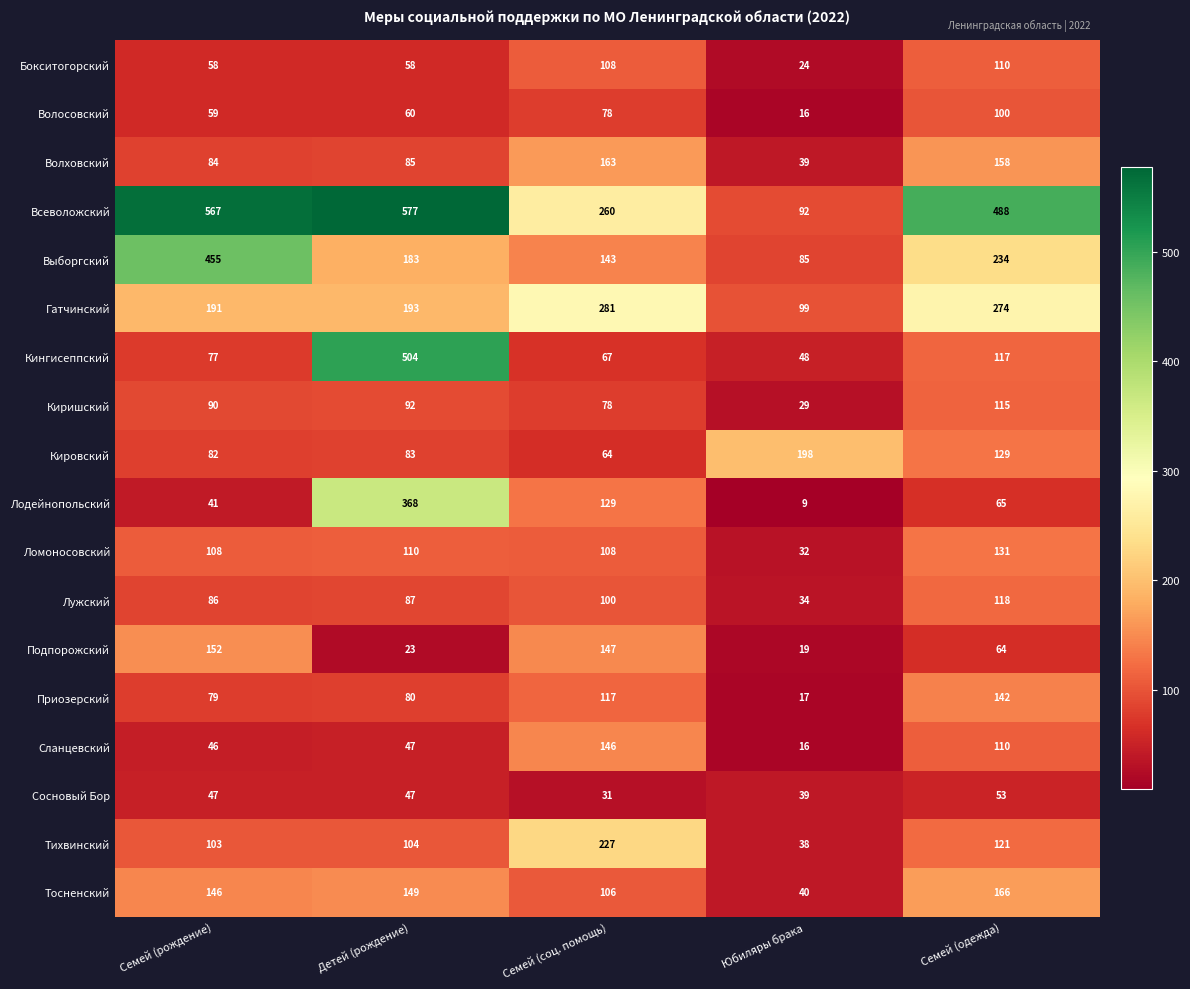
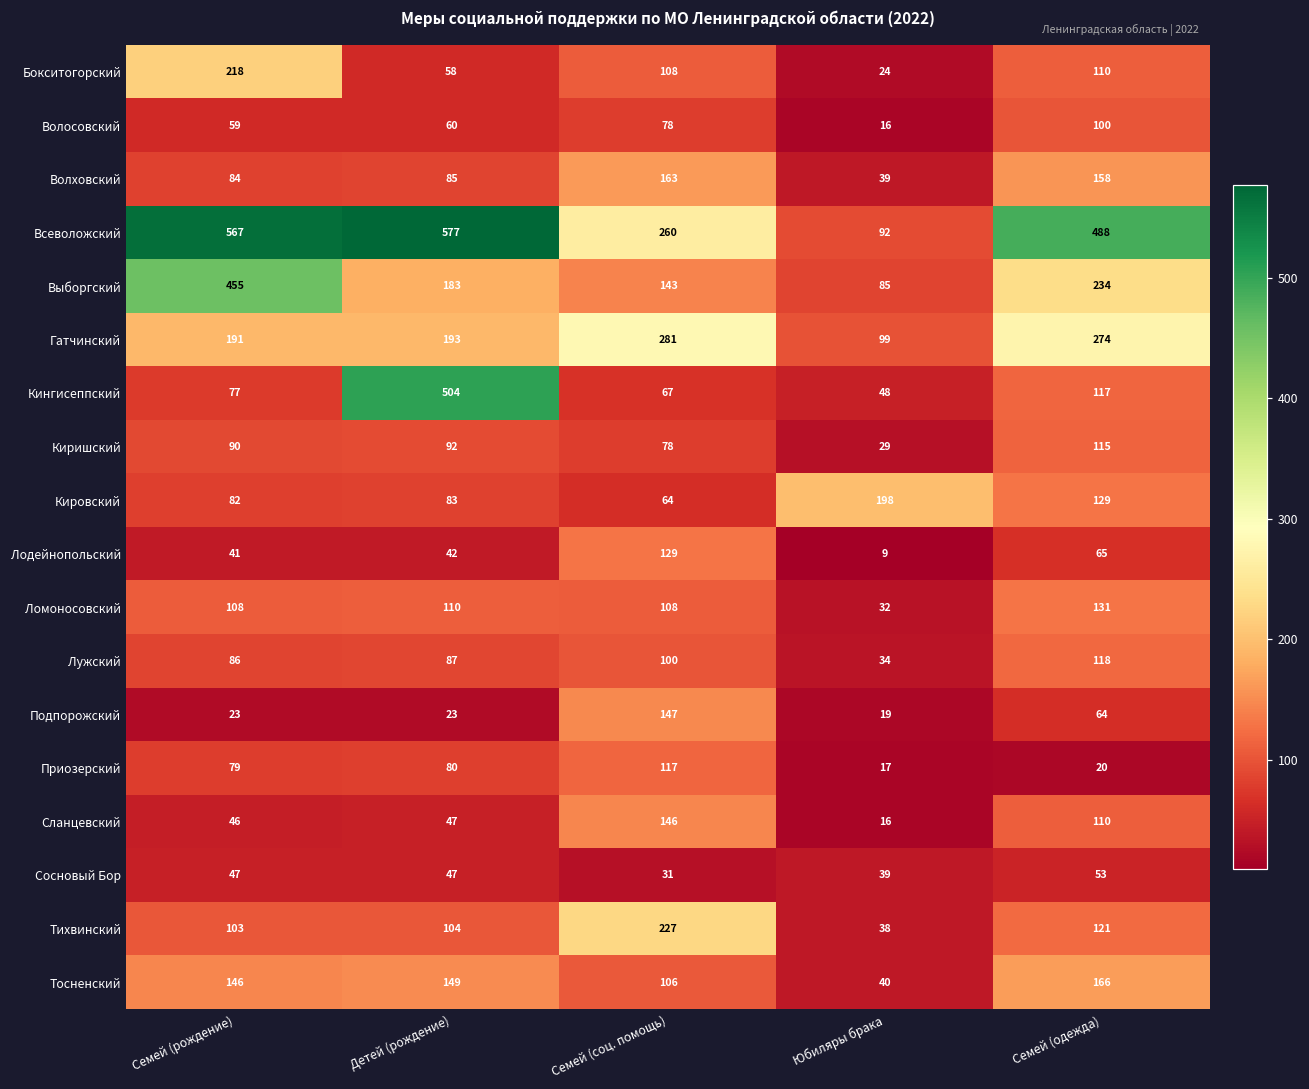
Бокситогорский, Семей (рождение): 58 -> 218
Лодейнопольский, Детей (рождение): 368 -> 42
Подпорожский, Семей (рождение): 152 -> 23
Приозерский, Семей (одежда): 142 -> 20
